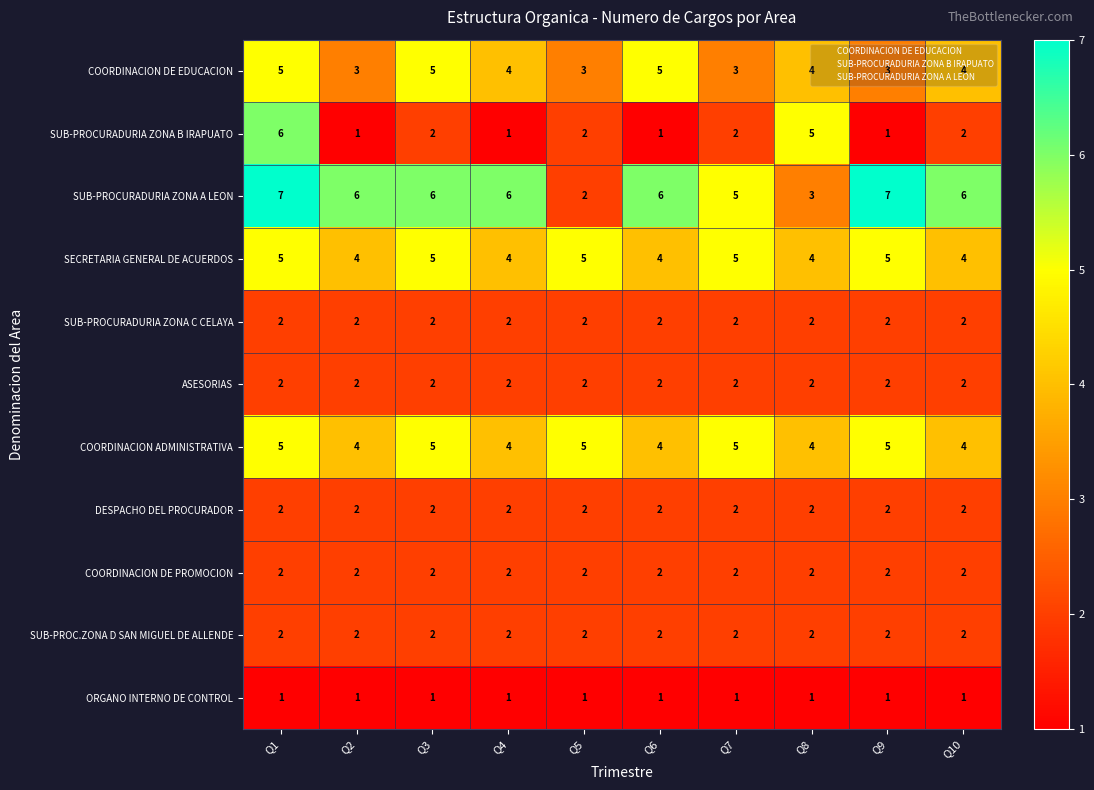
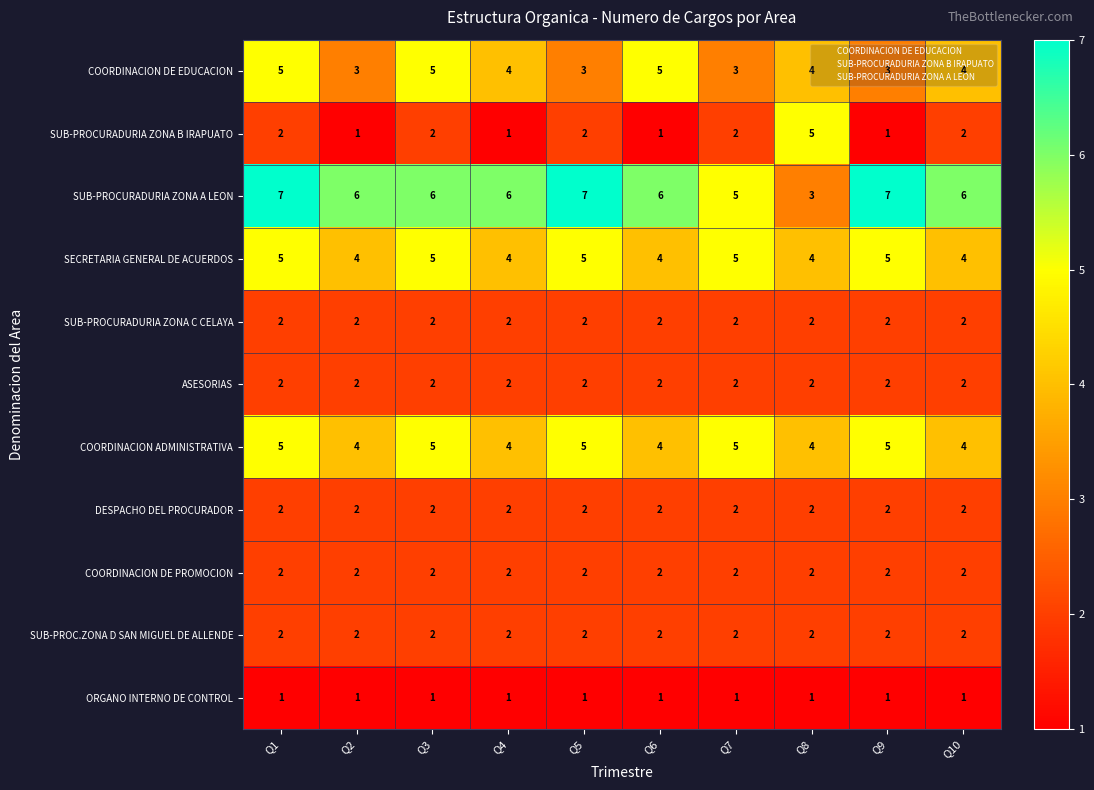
SUB-PROCURADURIA ZONA B IRAPUATO, Q1: 6 -> 2
SUB-PROCURADURIA ZONA A LEON, Q5: 2 -> 7
